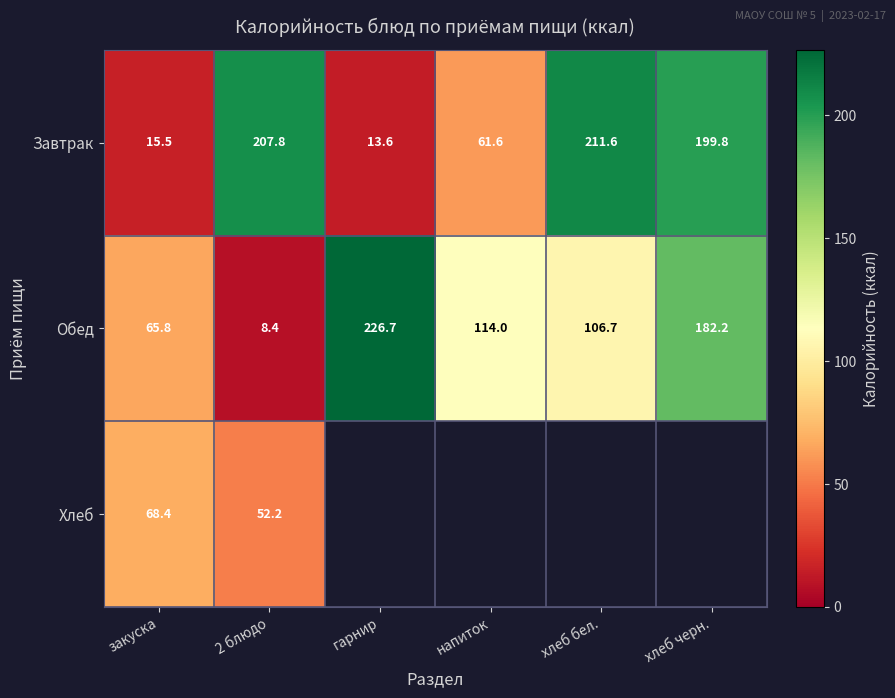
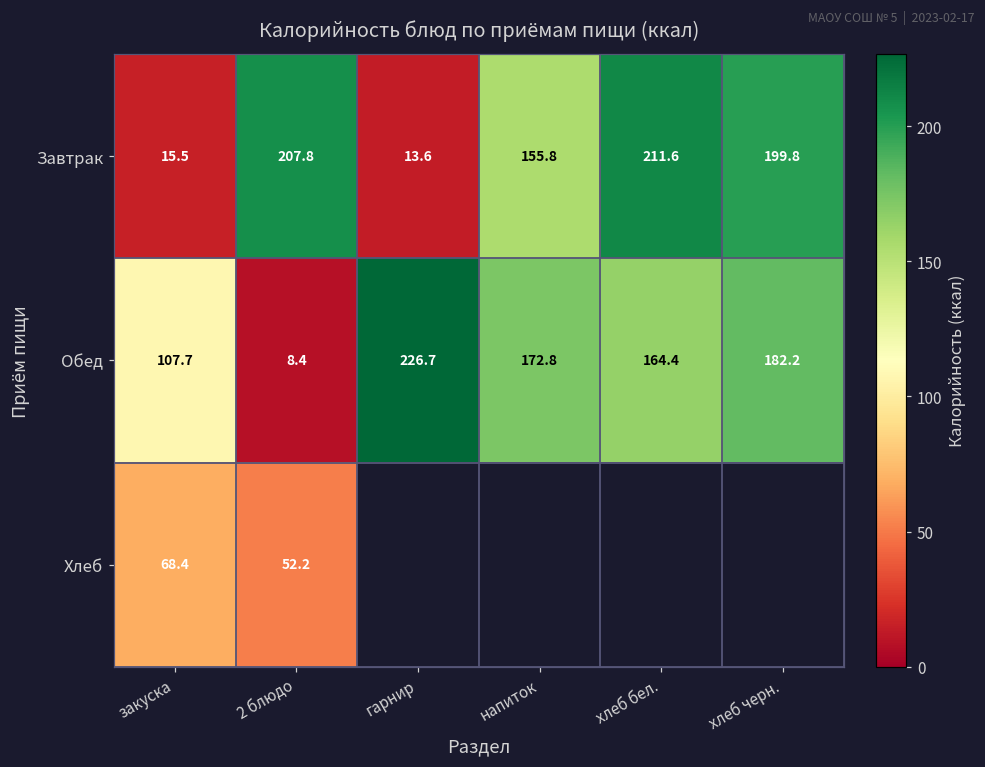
Завтрак, напиток: 61.6 -> 155.8
Обед, закуска: 65.8 -> 107.7
Обед, напиток: 114.0 -> 172.8
Обед, хлеб бел.: 106.7 -> 164.4
